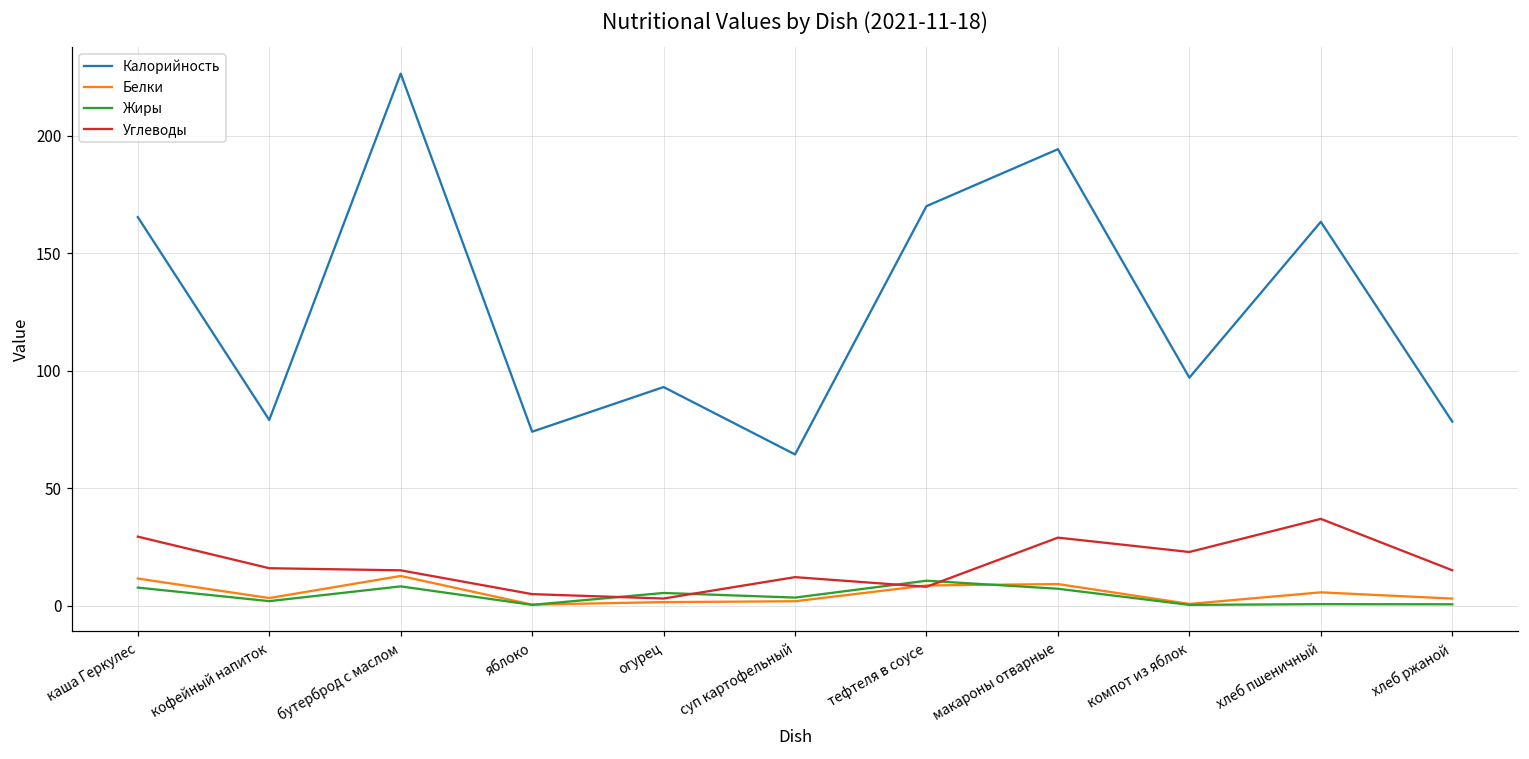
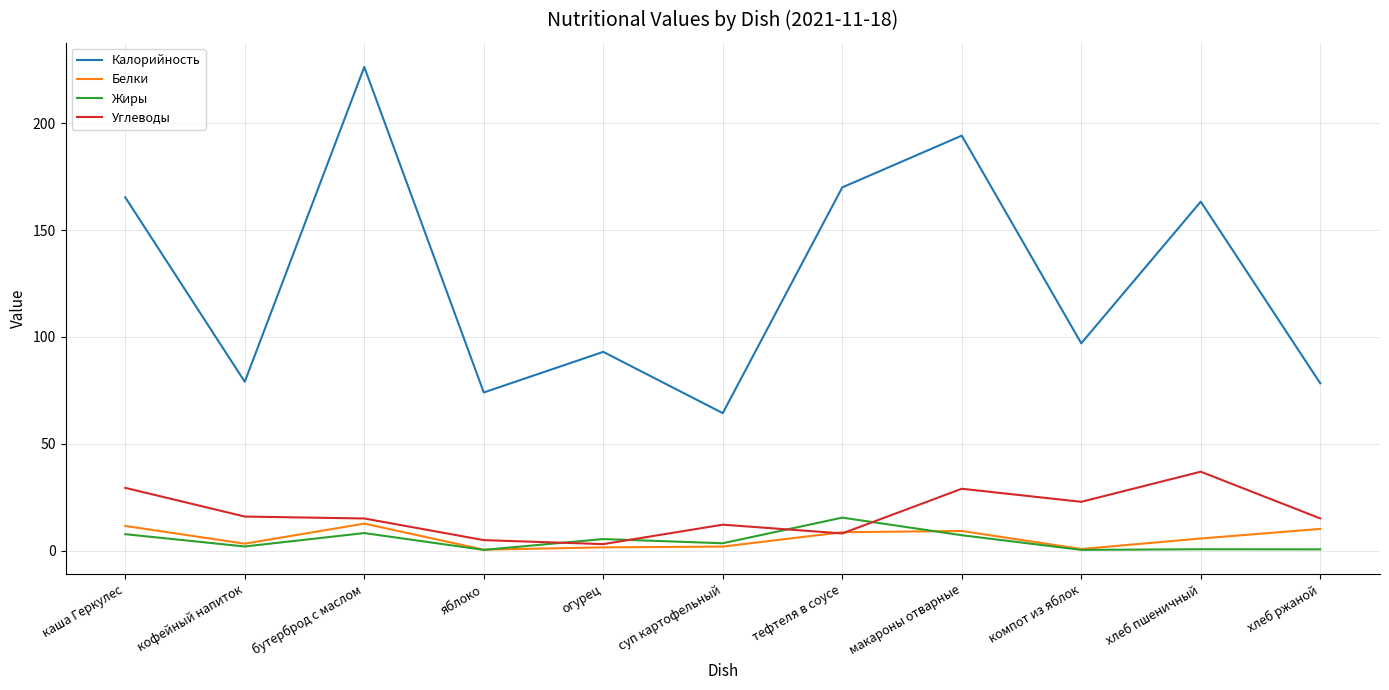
Жиры, тефтеля в соусе: 11 -> 15
Белки, хлеб ржаной: 3 -> 10
